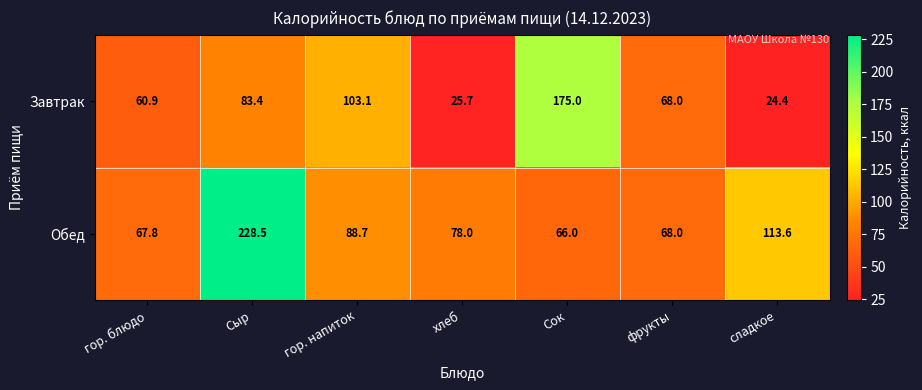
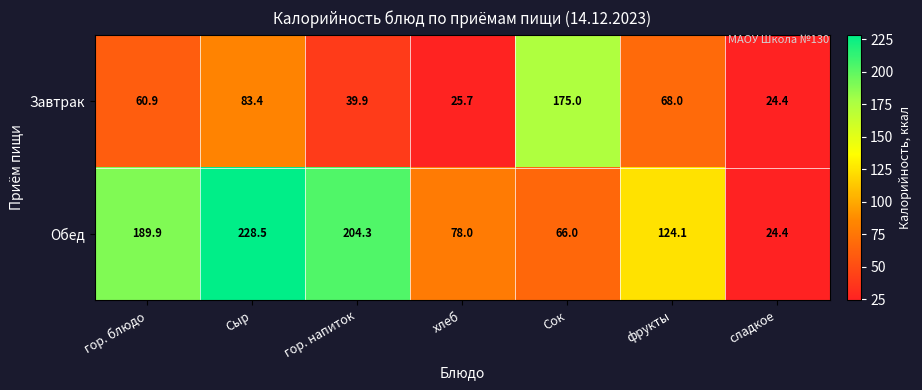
Завтрак, гор. напиток: 103.1 -> 39.9
Обед, гор. блюдо: 67.8 -> 189.9
Обед, гор. напиток: 88.7 -> 204.3
Обед, фрукты: 68.0 -> 124.1
Обед, сладкое: 113.6 -> 24.4
